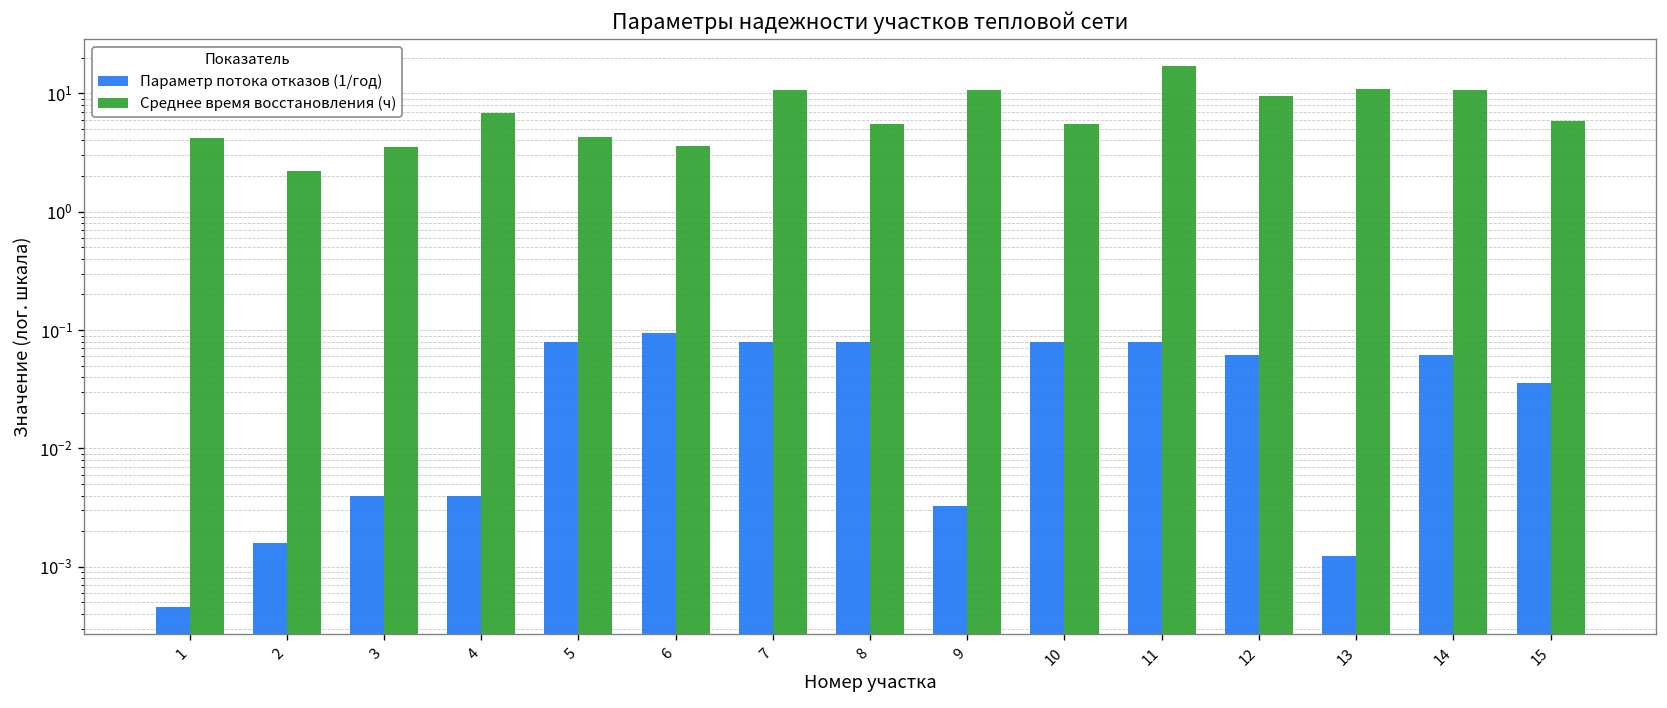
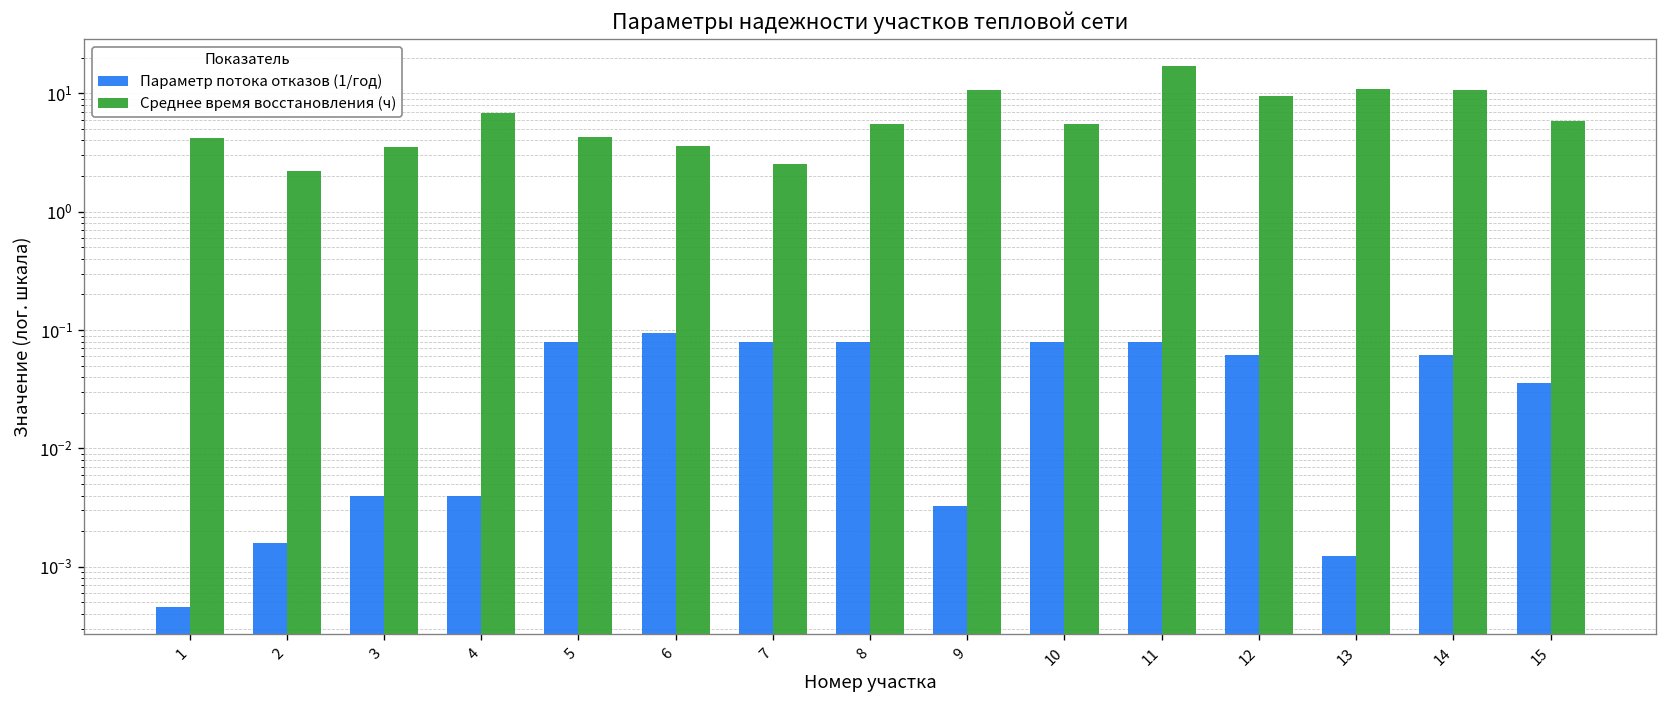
Среднее время восстановления (ч), 7: 11 -> 2.5
